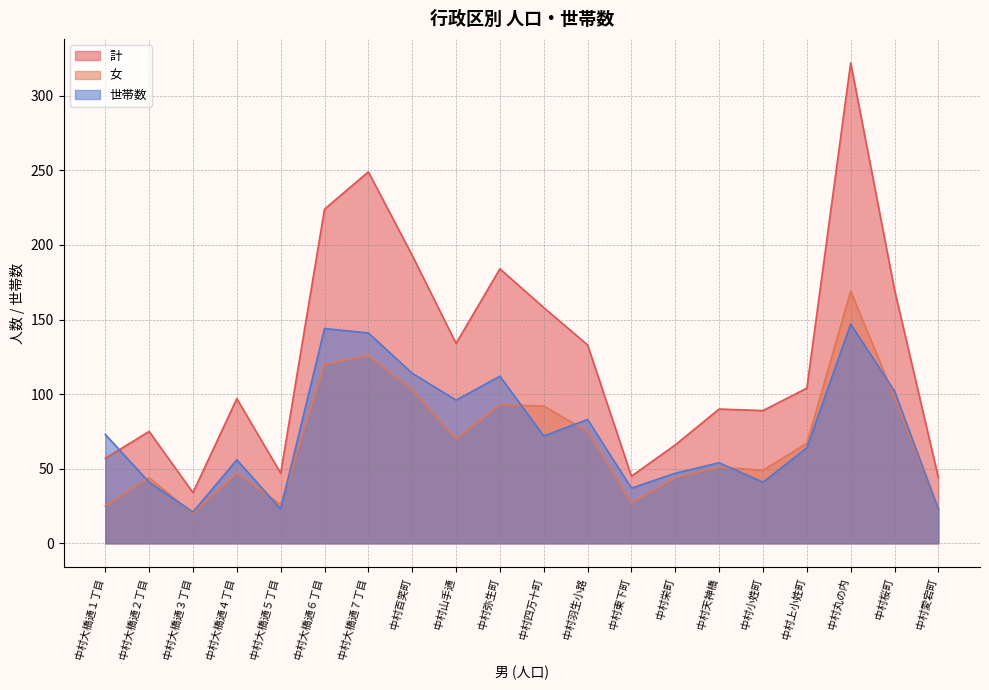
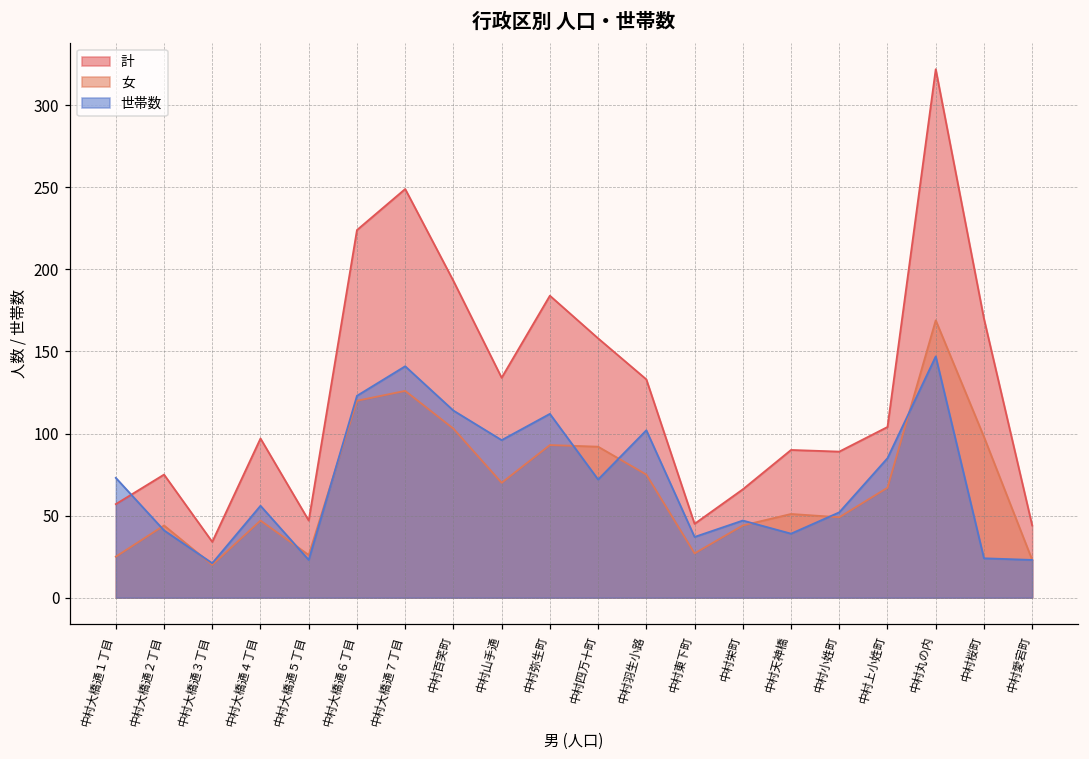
世帯数, 中村大橋通６丁目: 144 -> 123
世帯数, 中村羽生小路: 83 -> 102
世帯数, 中村天神橋: 54 -> 39
世帯数, 中村小姓町: 41 -> 52
世帯数, 中村上小姓町: 64 -> 85
世帯数, 中村桜町: 102 -> 24
